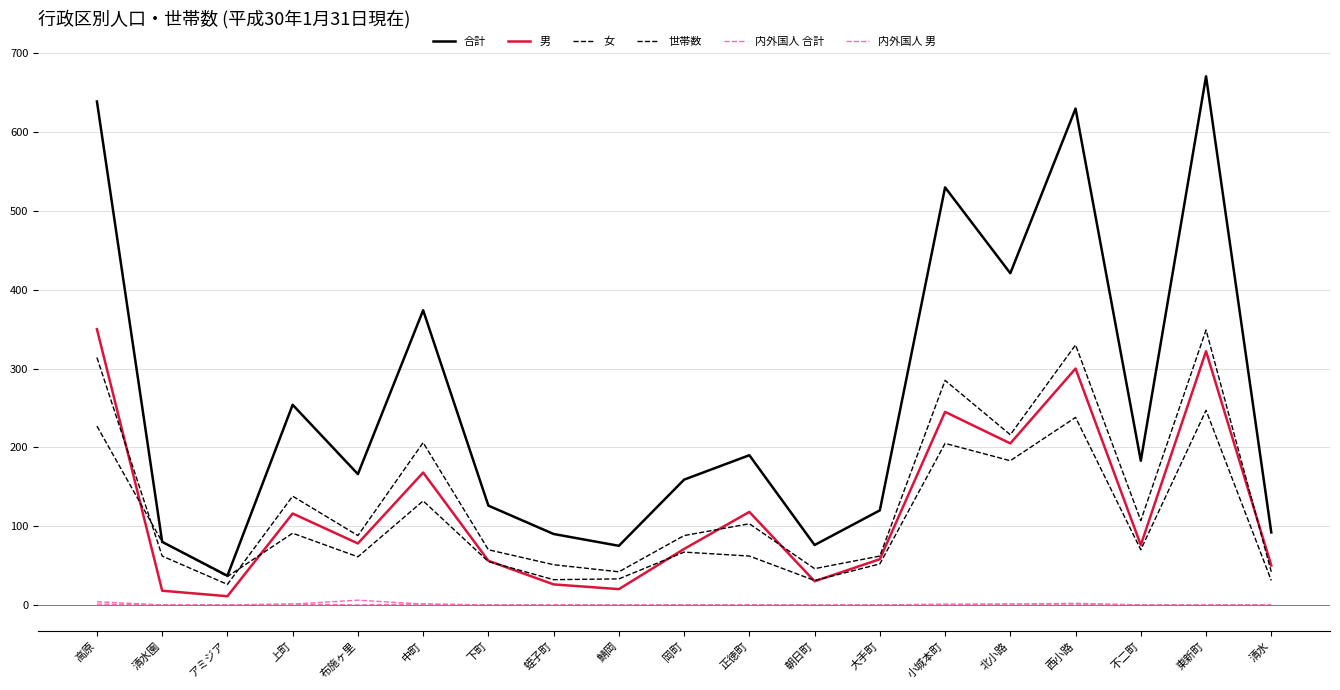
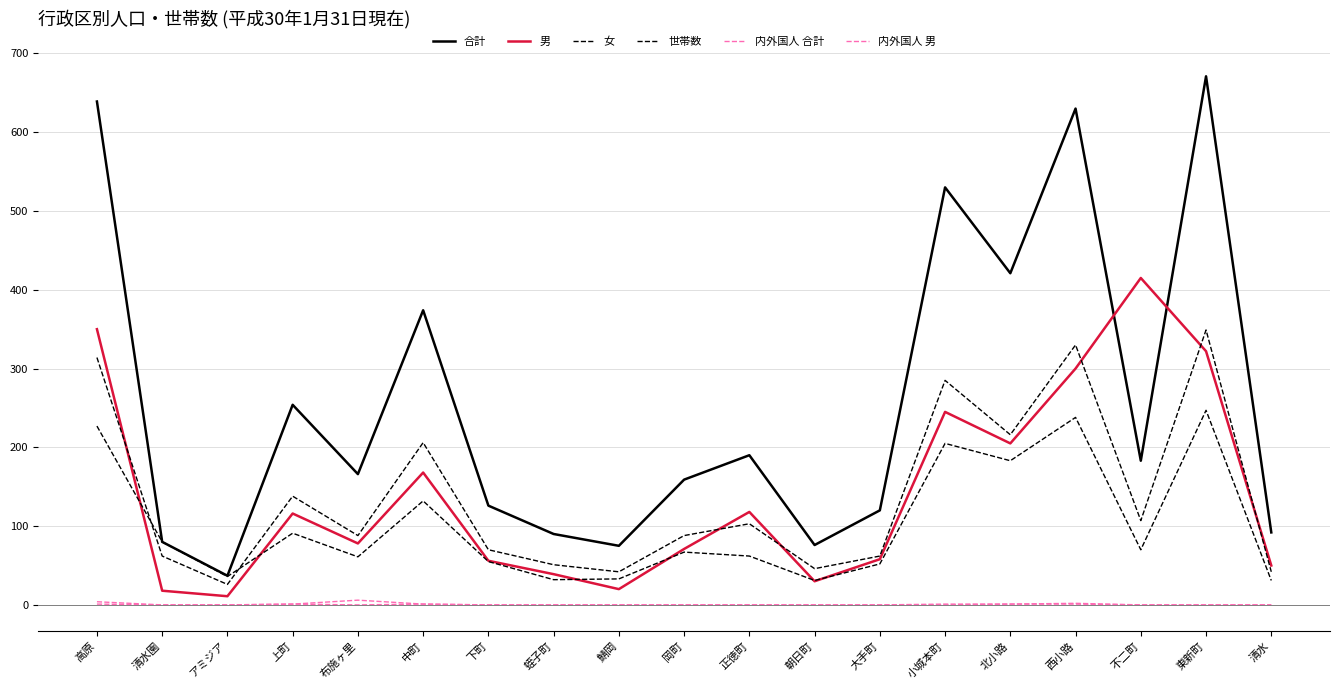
男, 蛭子町: 30 -> 40
男, 不二町: 80 -> 420
